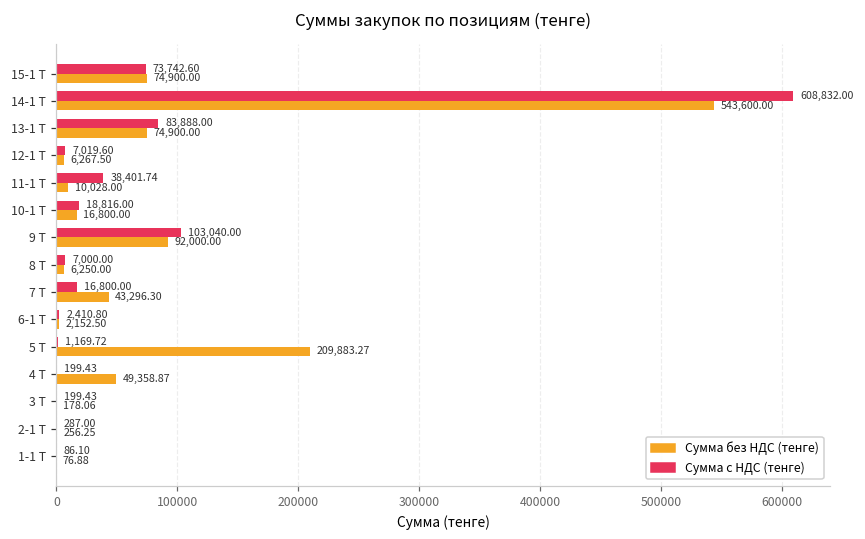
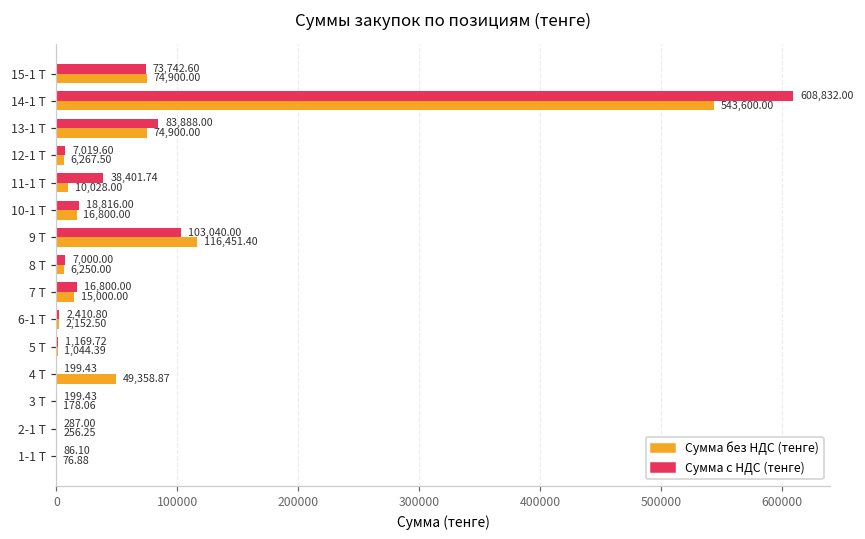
Сумма без НДС (тенге), 9 Т: 92,000.00 -> 116,451.40
Сумма без НДС (тенге), 7 Т: 43,296.30 -> 15,000.00
Сумма без НДС (тенге), 5 Т: 209,883.27 -> 1,044.39
